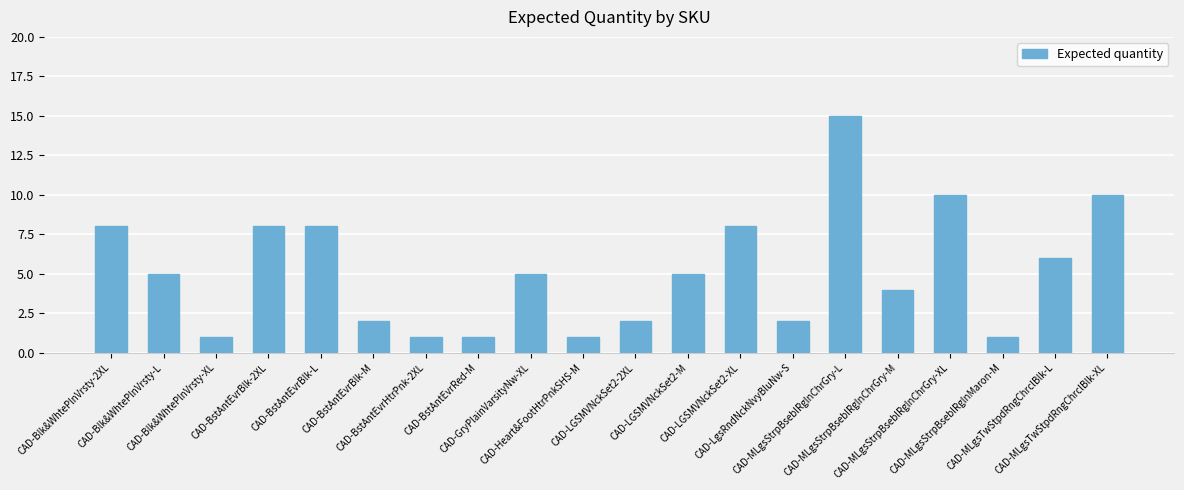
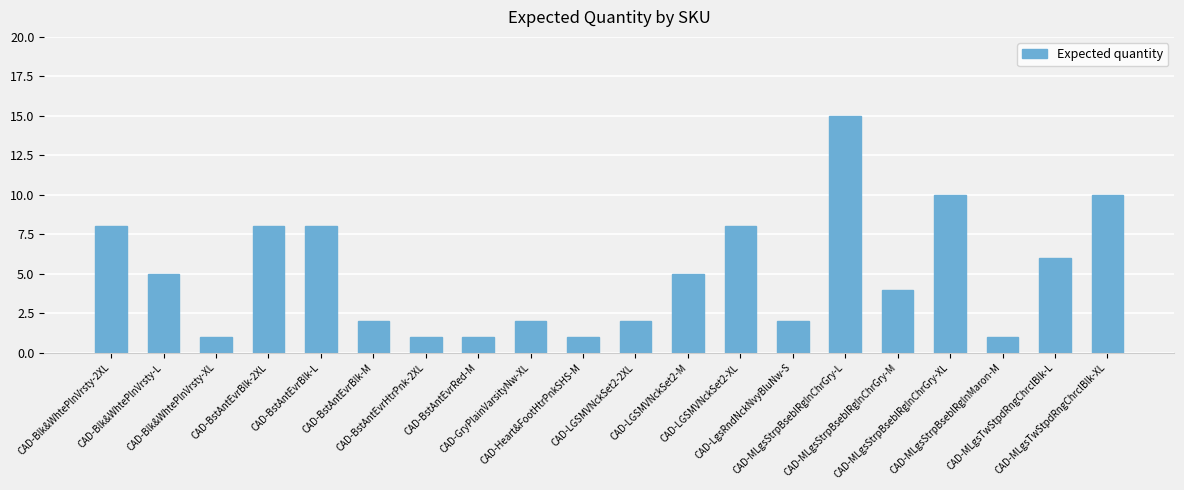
CAD-GryPlainVarsityNw-XL: 5 -> 2
